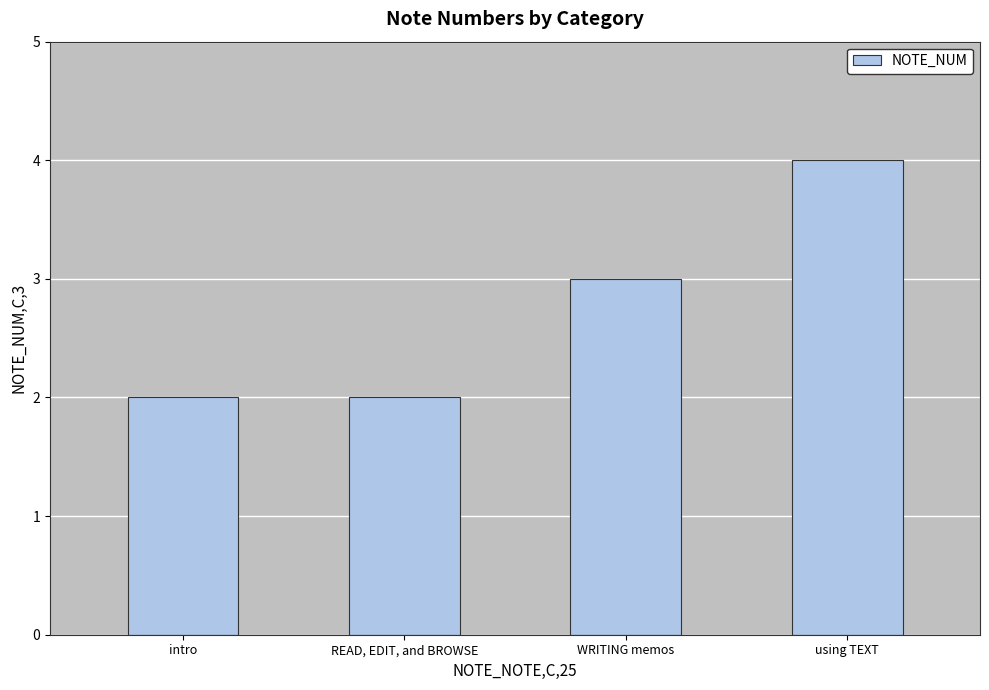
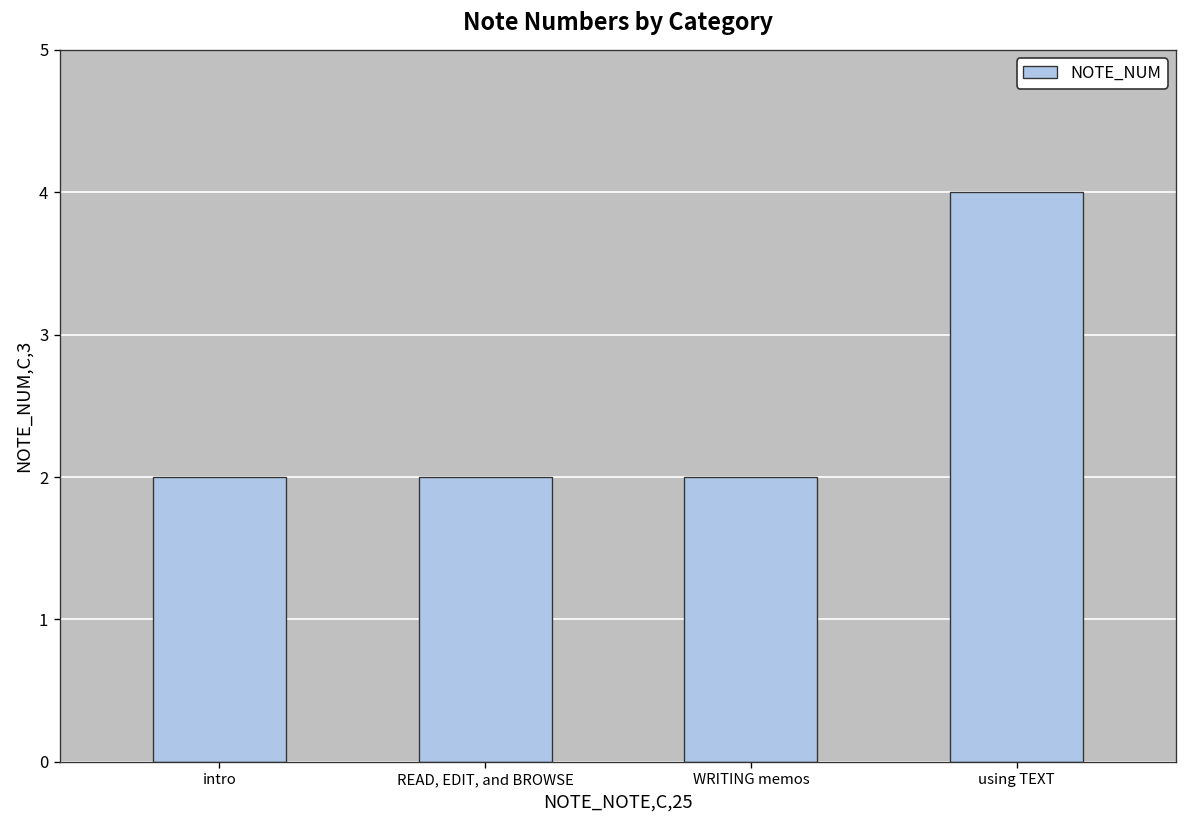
WRITING memos: 3 -> 2
